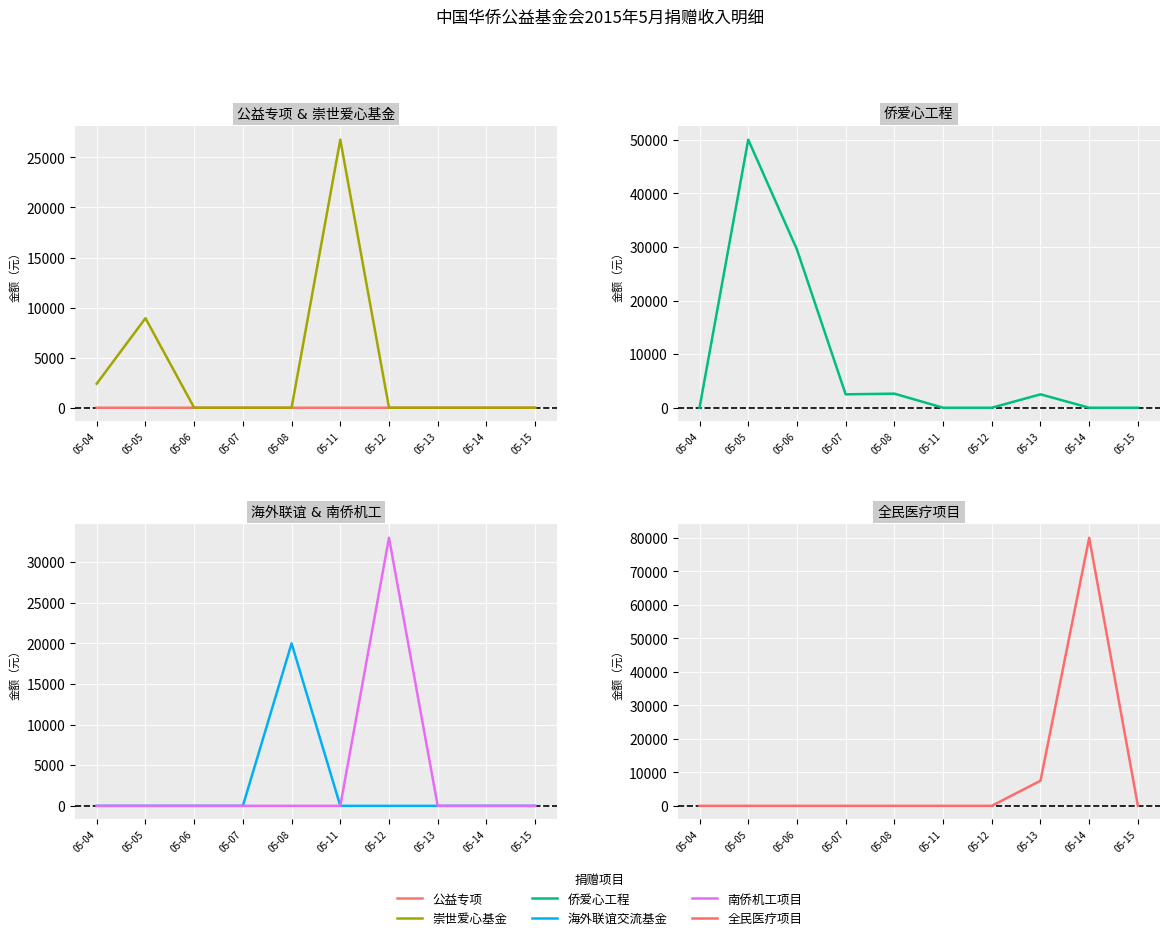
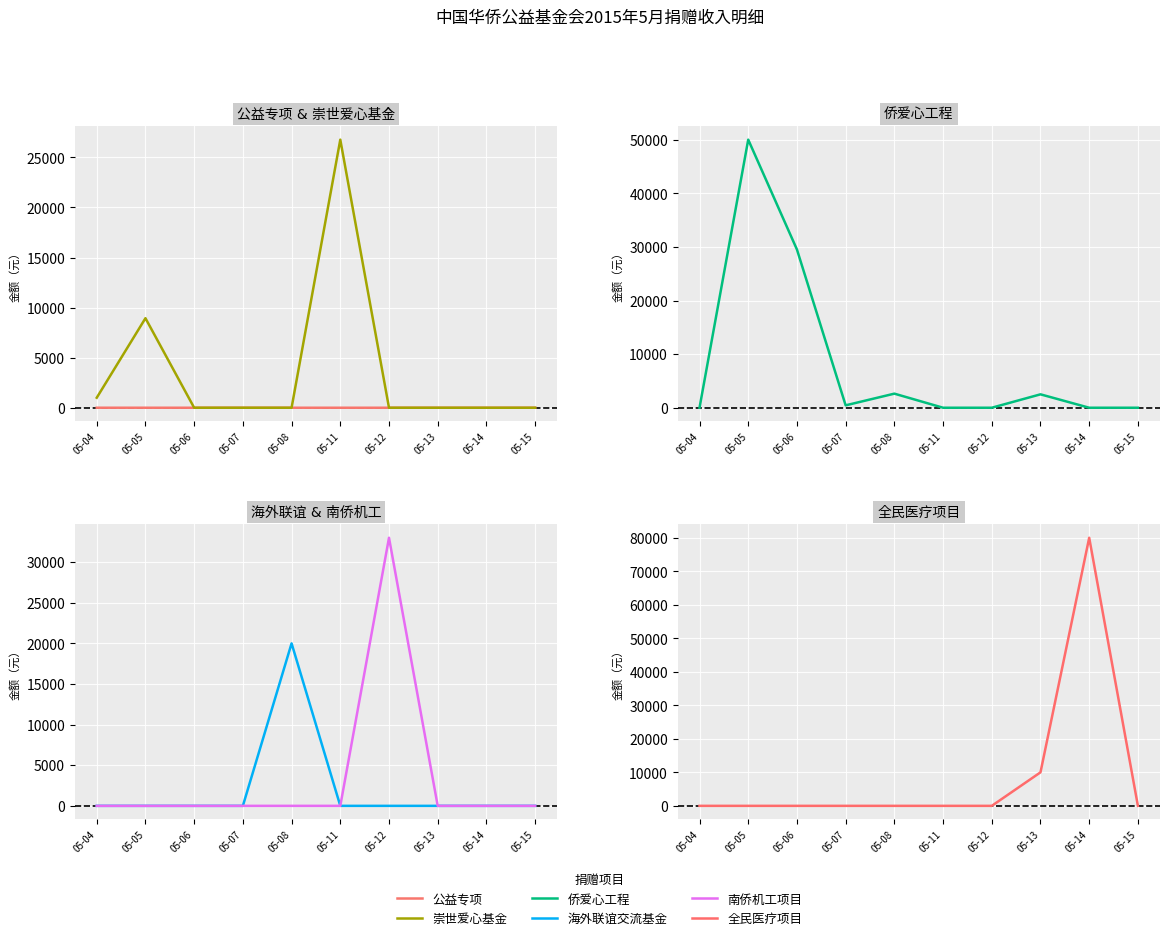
公益专项 & 崇世爱心基金, 崇世爱心基金, 05-04: 2400 -> 1000
侨爱心工程, 05-07: 3000 -> 0
全民医疗项目, 05-13: 7000 -> 10000
